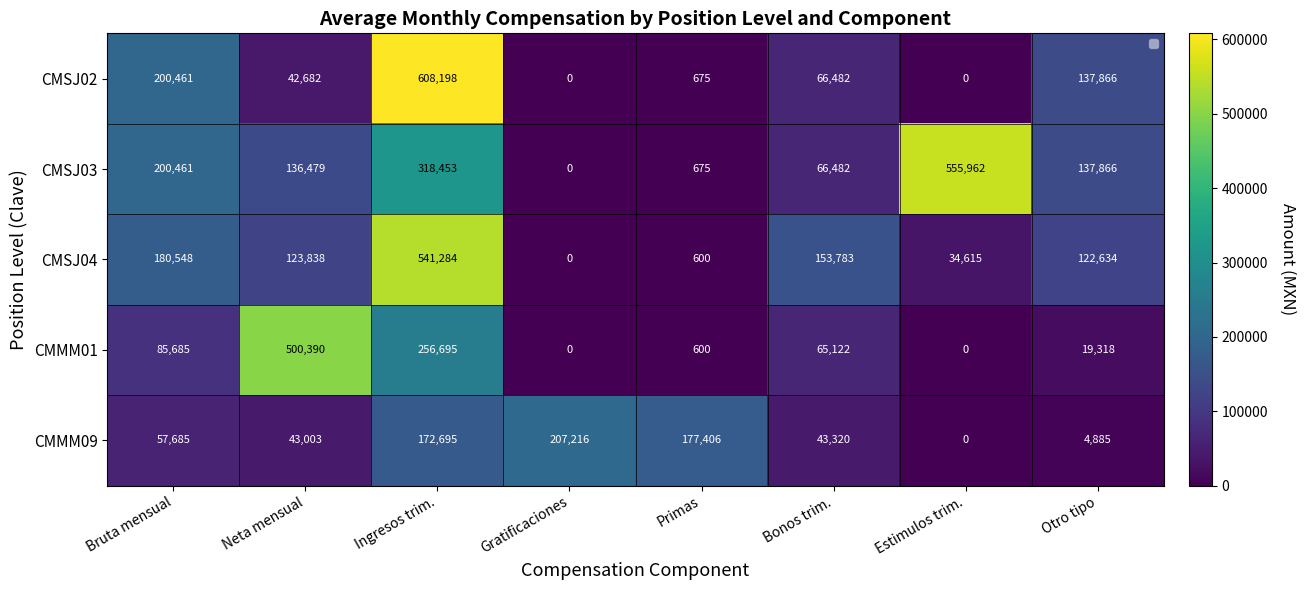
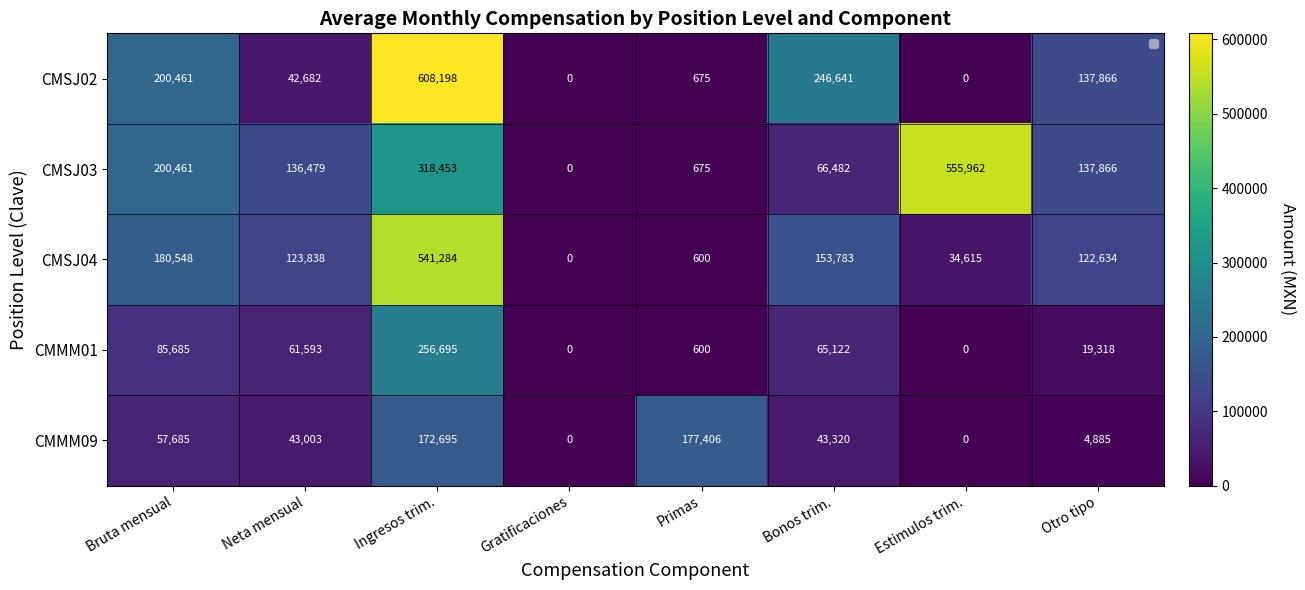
CMSJ02, Bonos trim.: 66,482 -> 246,641
CMMM01, Neta mensual: 500,390 -> 61,593
CMMM09, Gratificaciones: 207,216 -> 0
